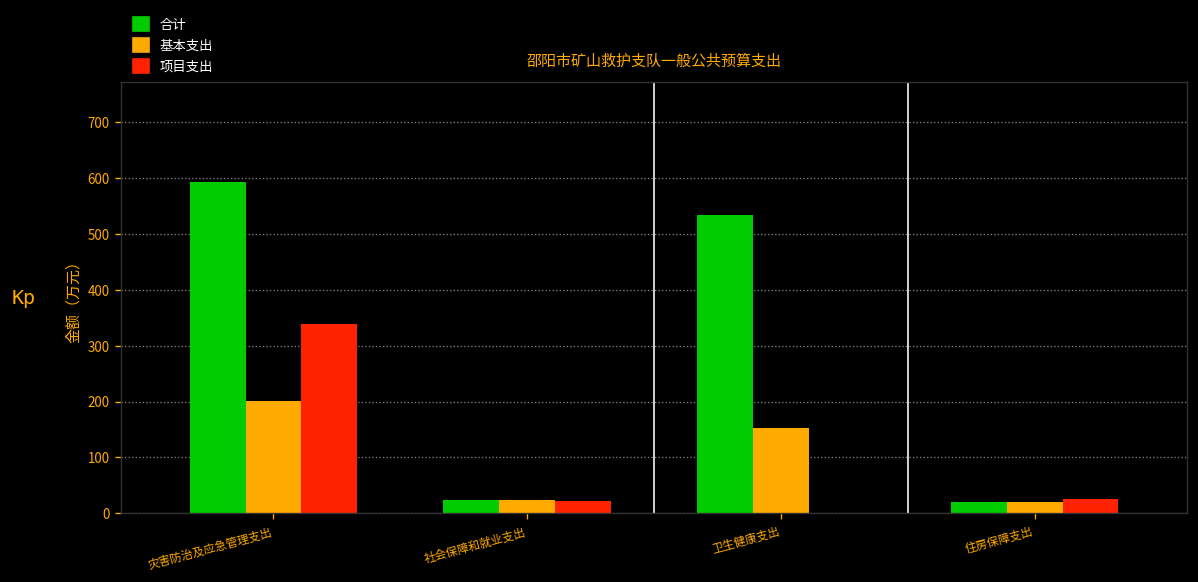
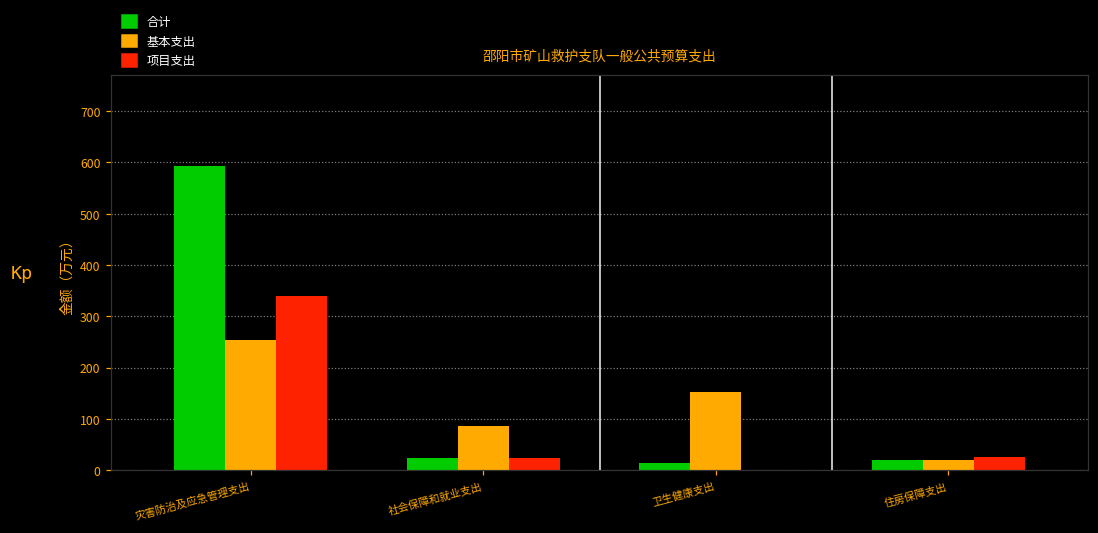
基本支出, 灾害防治及应急管理支出: 200 -> 250
基本支出, 社会保障和就业支出: 20 -> 90
合计, 卫生健康支出: 530 -> 10
